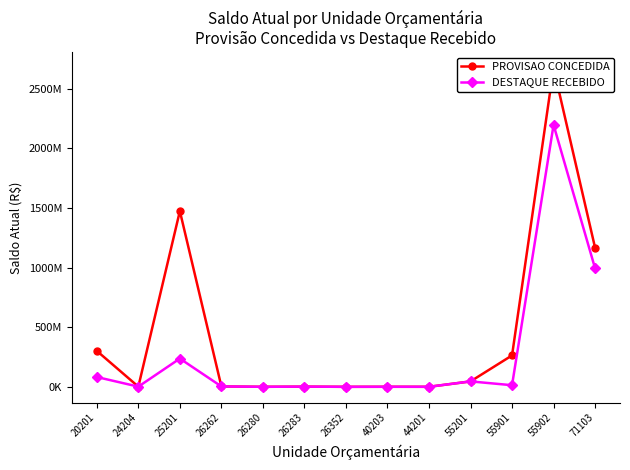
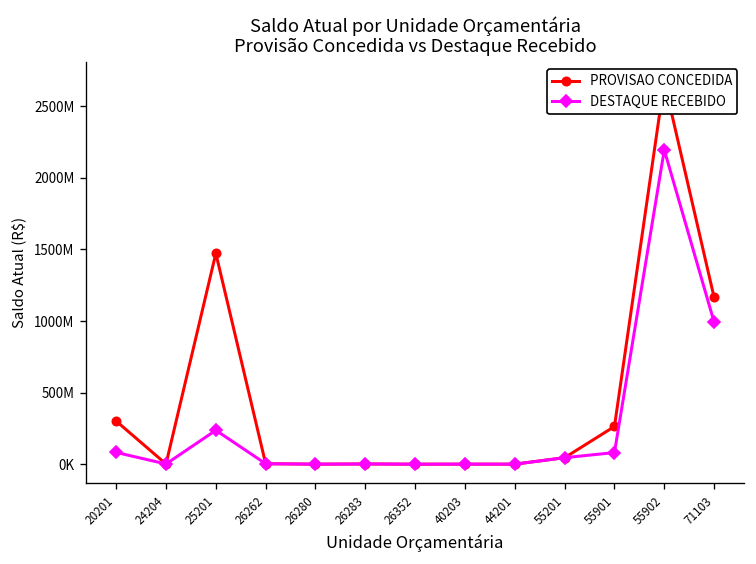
DESTAQUE RECEBIDO, 55901: 10000000 -> 80000000
